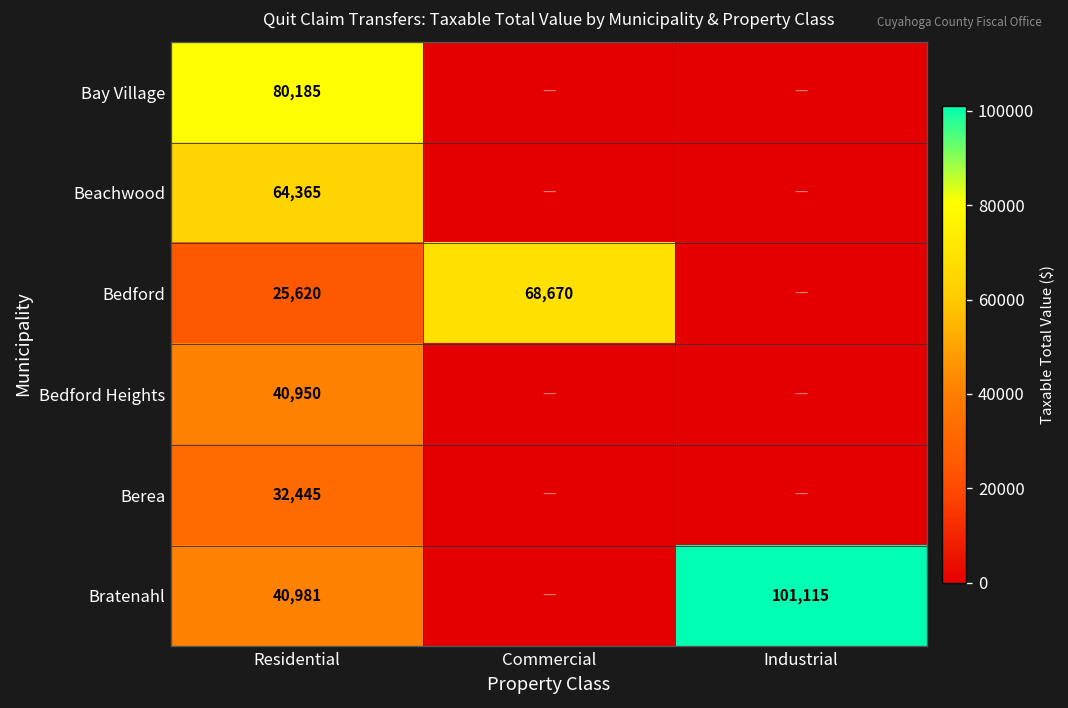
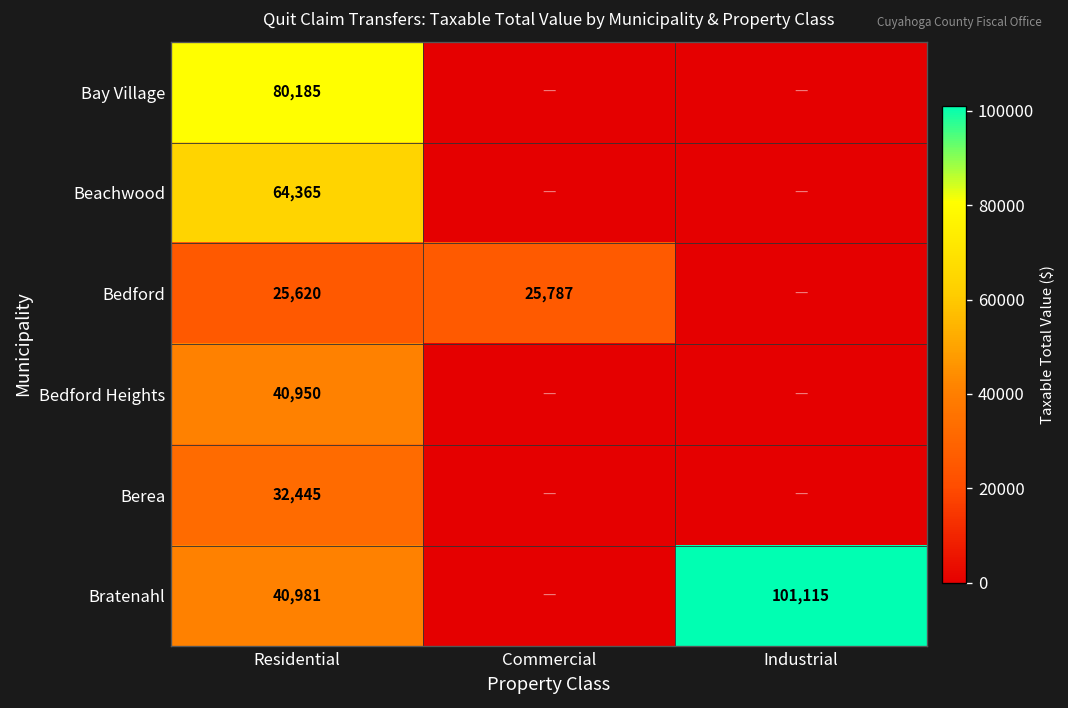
Bedford, Commercial: 68,670 -> 25,787
